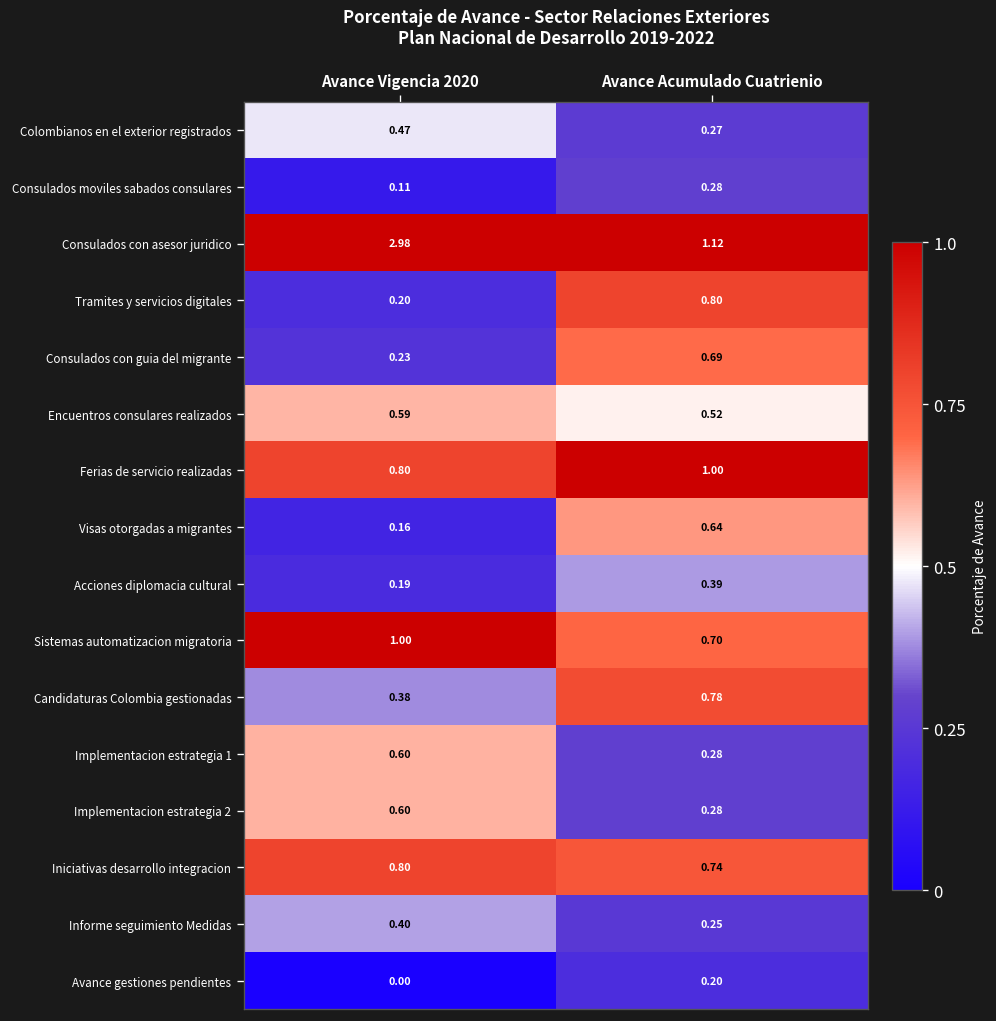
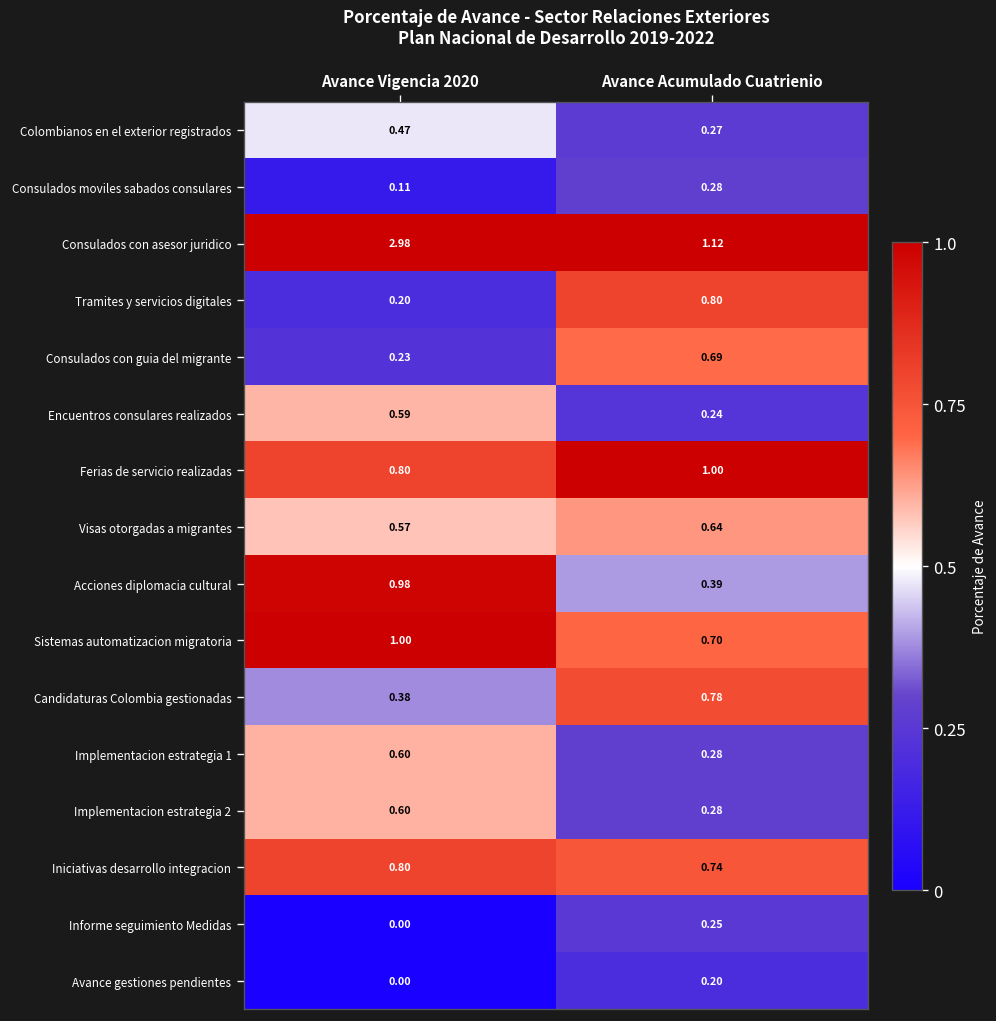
Encuentros consulares realizados, Avance Acumulado Cuatrienio: 0.52 -> 0.24
Visas otorgadas a migrantes, Avance Vigencia 2020: 0.16 -> 0.57
Acciones diplomacia cultural, Avance Vigencia 2020: 0.19 -> 0.98
Informe seguimiento Medidas, Avance Vigencia 2020: 0.40 -> 0.00
